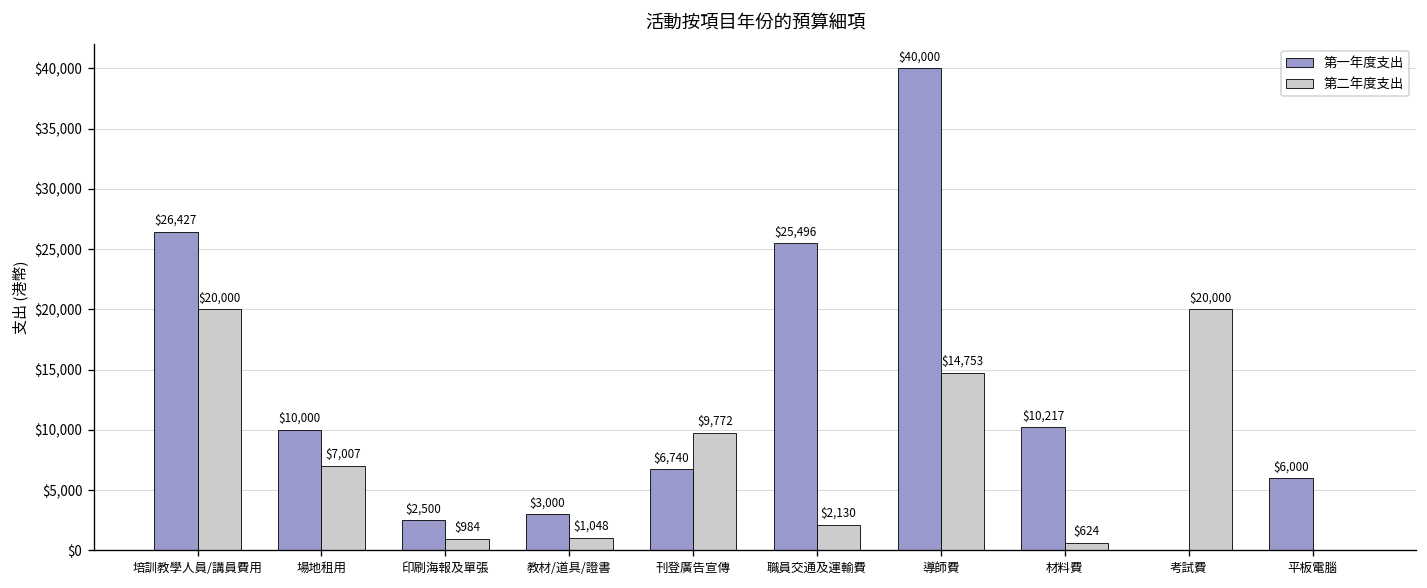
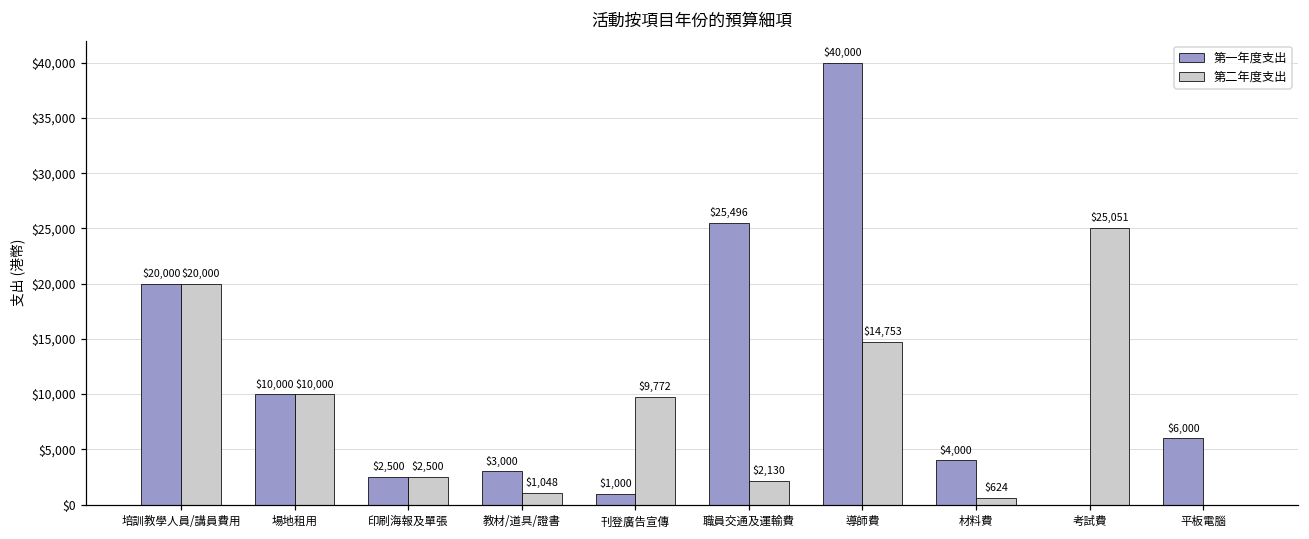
第一年度支出, 培訓教學人員/講員費用: $26,427 -> $20,000
第二年度支出, 場地租用: $7,007 -> $10,000
第二年度支出, 印刷海報及單張: $984 -> $2,500
第一年度支出, 刊登廣告宣傳: $6,740 -> $1,000
第一年度支出, 材料費: $10,217 -> $4,000
第二年度支出, 考試費: $20,000 -> $25,051
